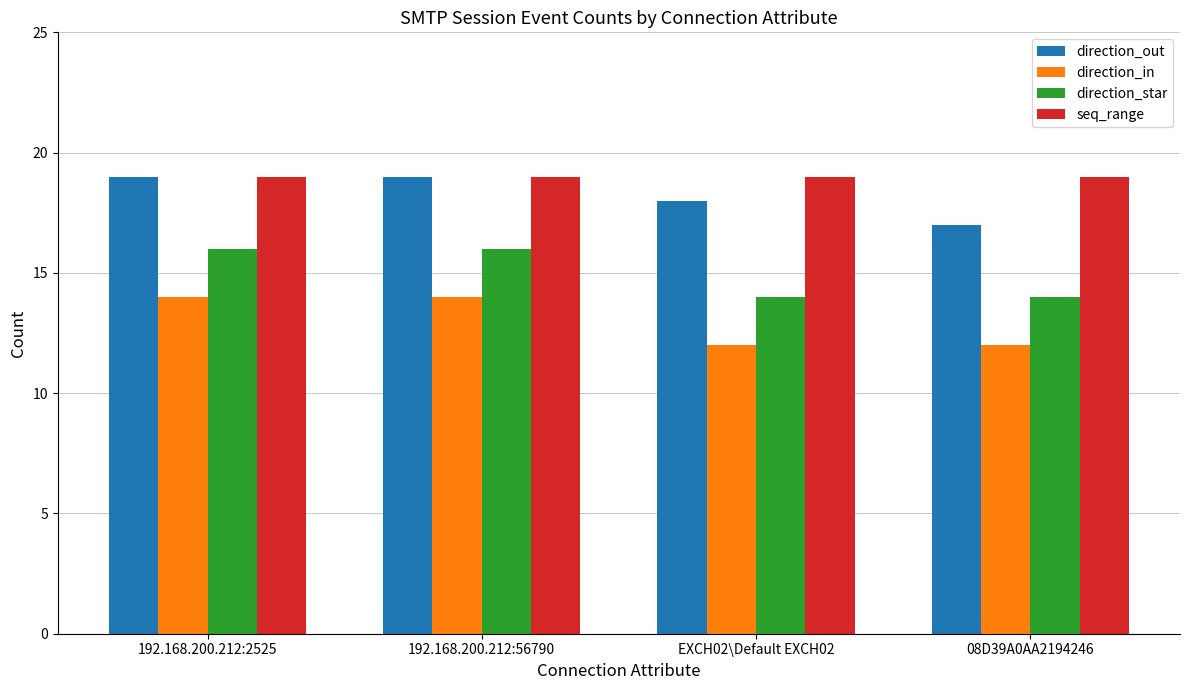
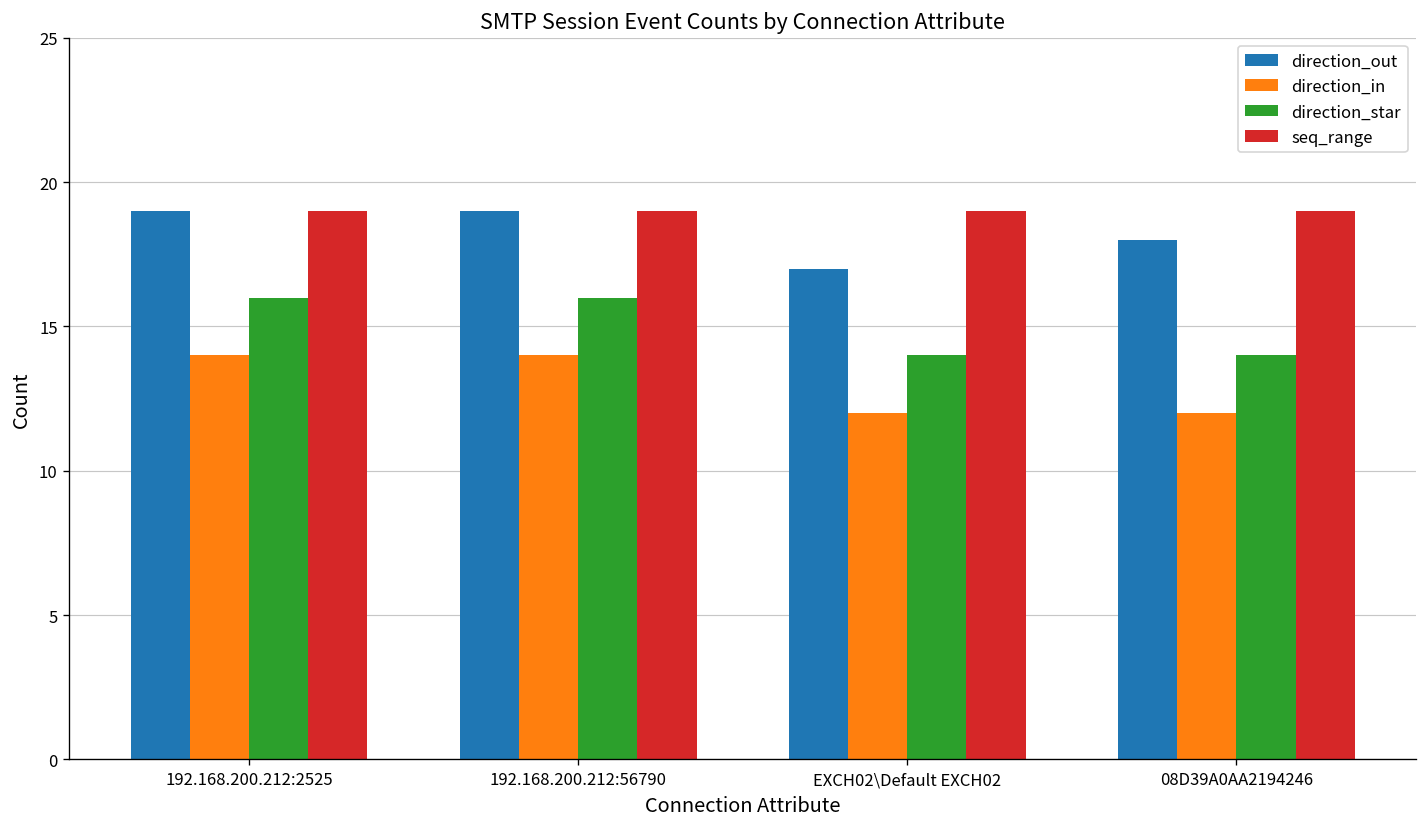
direction_out, EXCH02\Default EXCH02: 18 -> 17
direction_out, 08D39A0AA2194246: 17 -> 18
